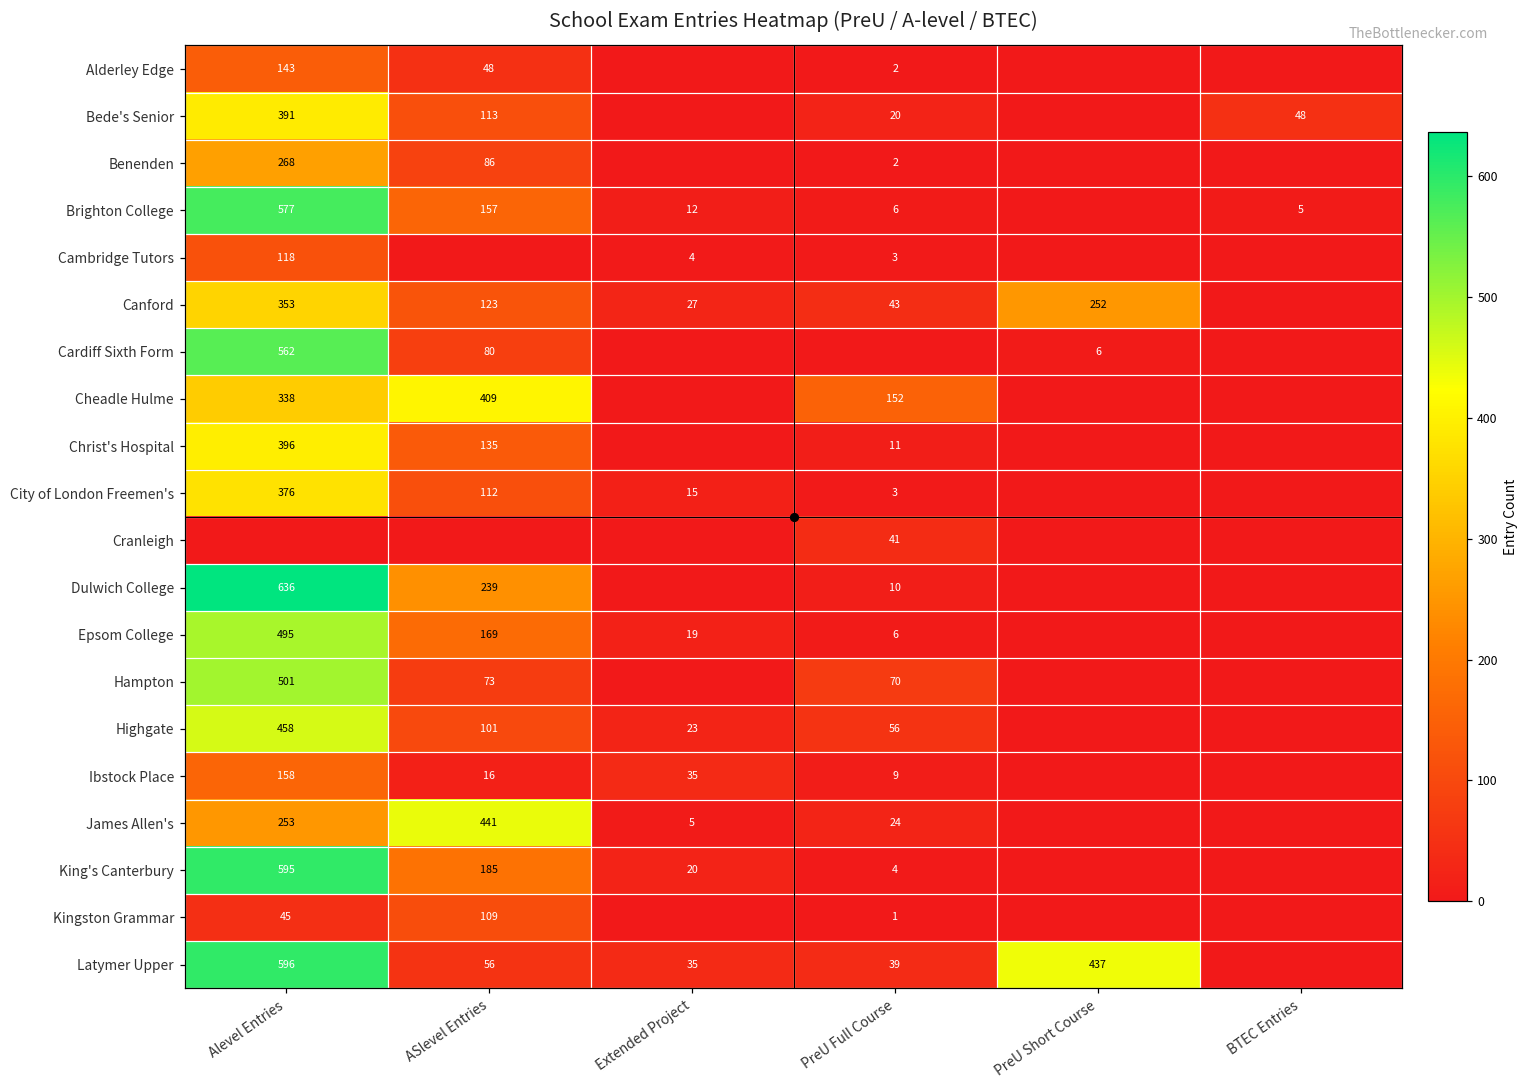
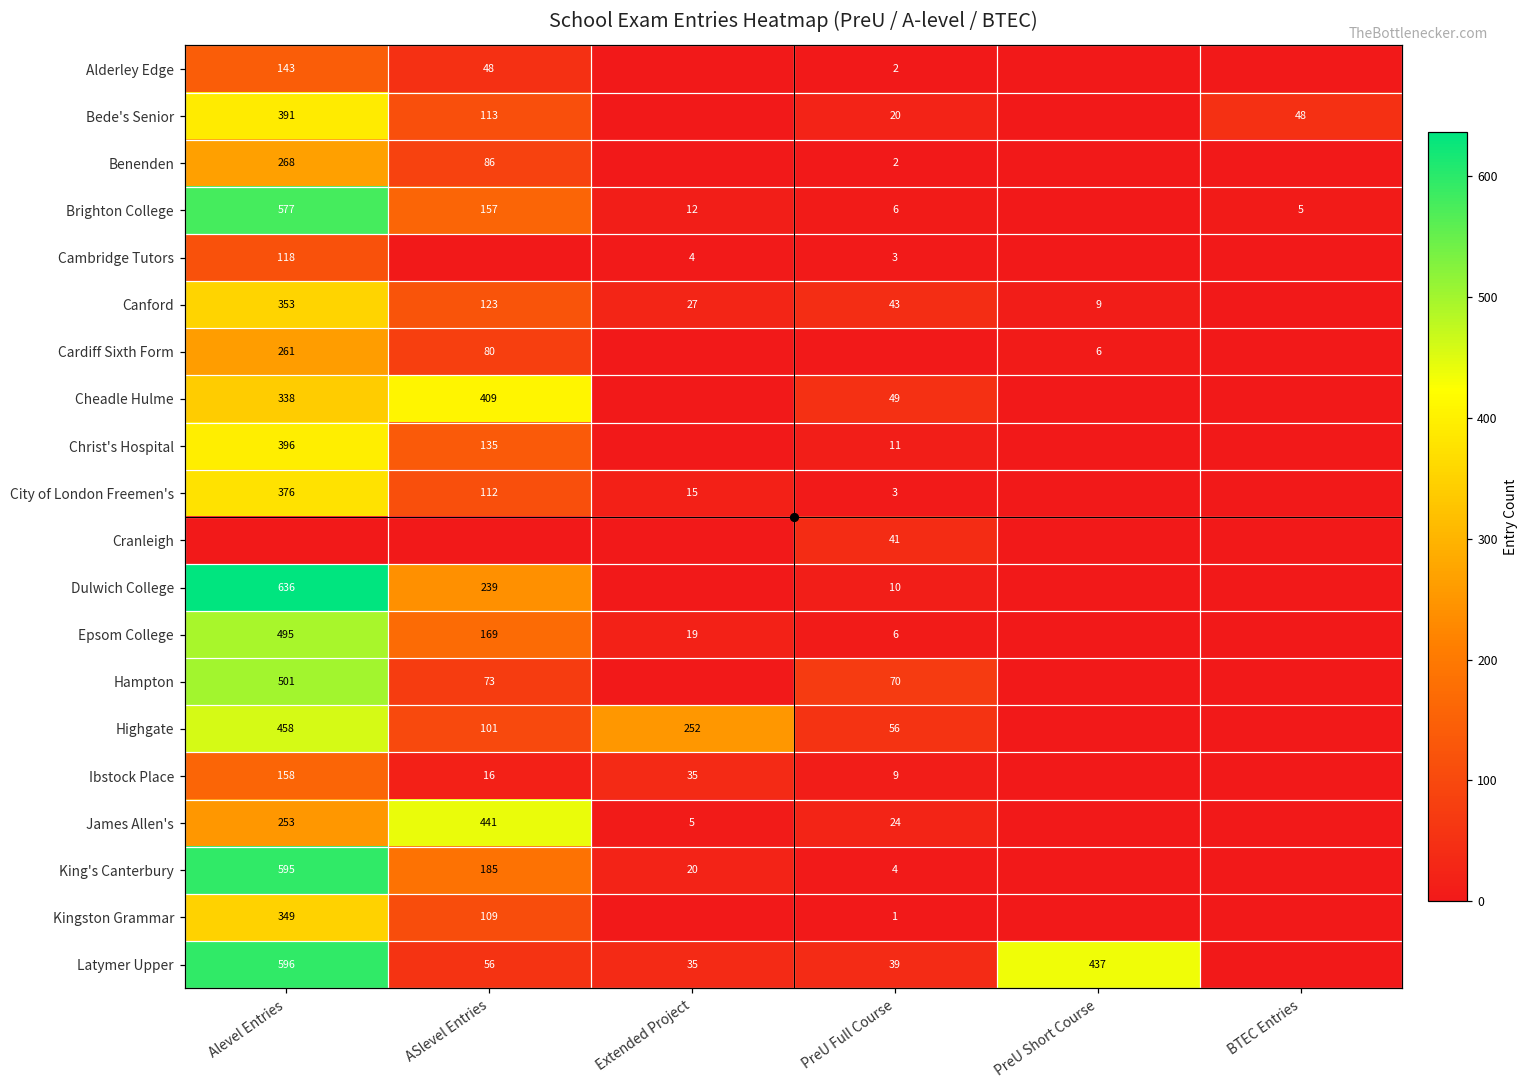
Canford, PreU Short Course: 252 -> 9
Cardiff Sixth Form, Alevel Entries: 562 -> 261
Cheadle Hulme, PreU Full Course: 152 -> 49
Highgate, Extended Project: 23 -> 252
Kingston Grammar, Alevel Entries: 45 -> 349
